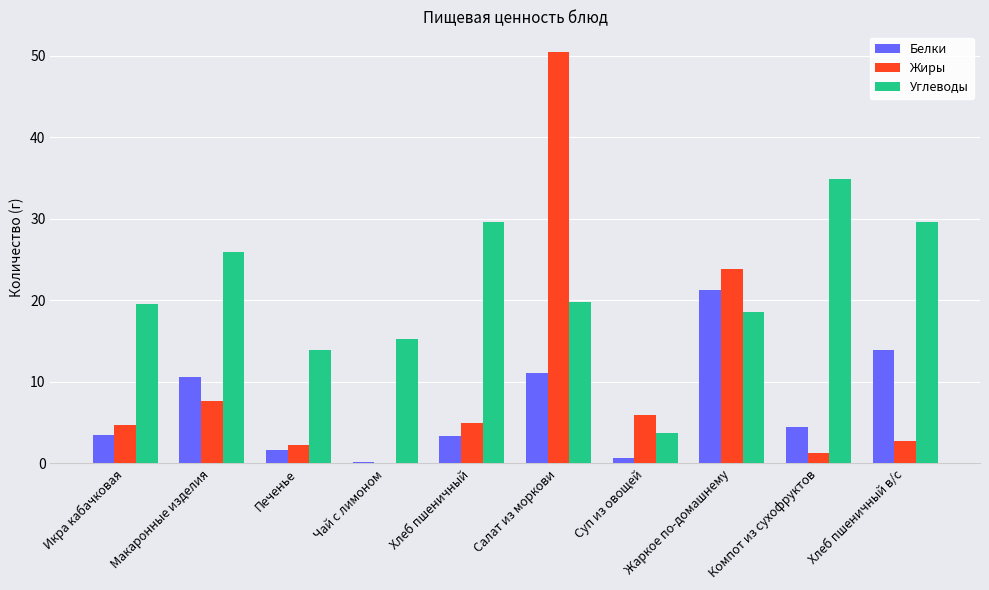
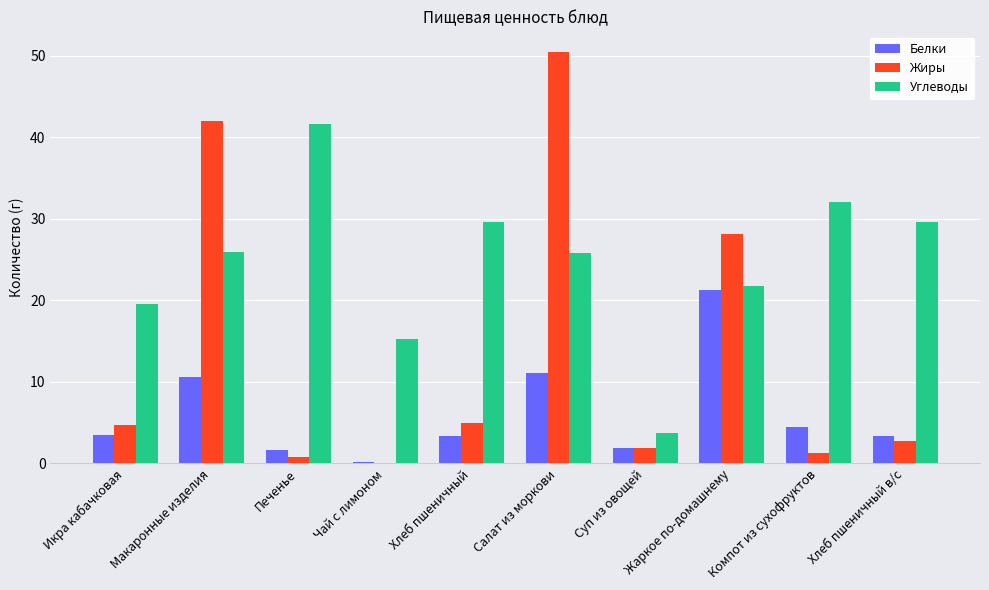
Жиры, Макаронные изделия: 8 -> 42
Жиры, Печенье: 2 -> 1
Углеводы, Печенье: 14 -> 42
Углеводы, Салат из моркови: 20 -> 26
Белки, Суп из овощей: 1 -> 2
Жиры, Суп из овощей: 6 -> 2
Жиры, Жаркое по-домашнему: 24 -> 28
Углеводы, Жаркое по-домашнему: 19 -> 22
Углеводы, Компот из сухофруктов: 35 -> 32
Белки, Хлеб пшеничный в/с: 14 -> 3
